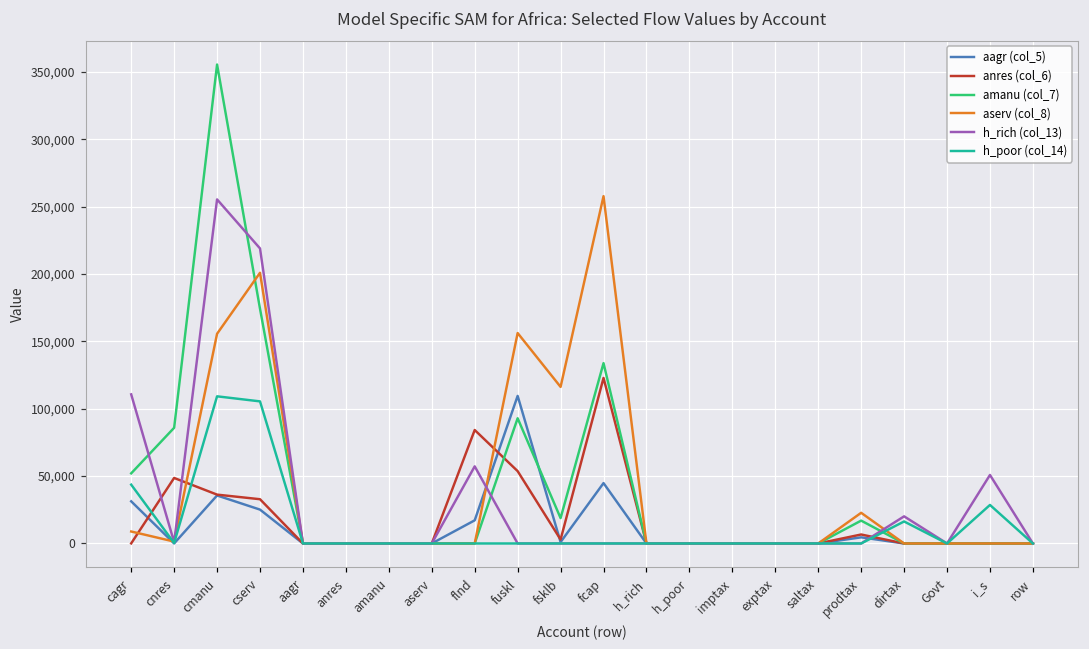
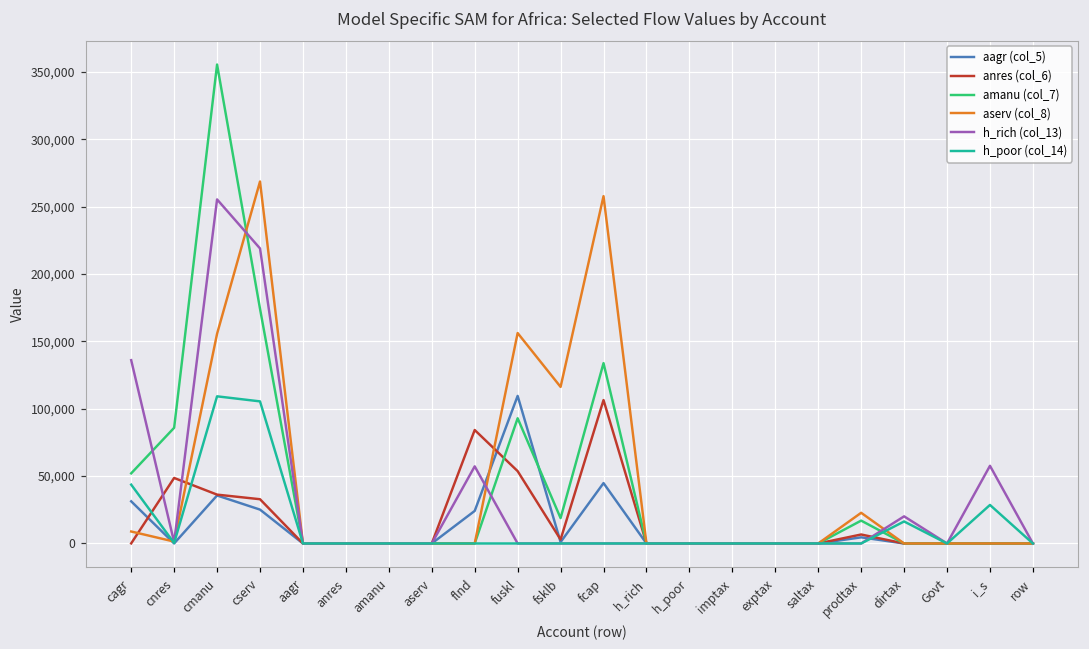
h_rich (col_13), cagr: 111,000 -> 136,000
aserv (col_8), cserv: 201,000 -> 269,000
aagr (col_5), flnd: 17,000 -> 24,000
anres (col_6), fcap: 123,000 -> 106,000
h_rich (col_13), i_s: 51,000 -> 58,000
